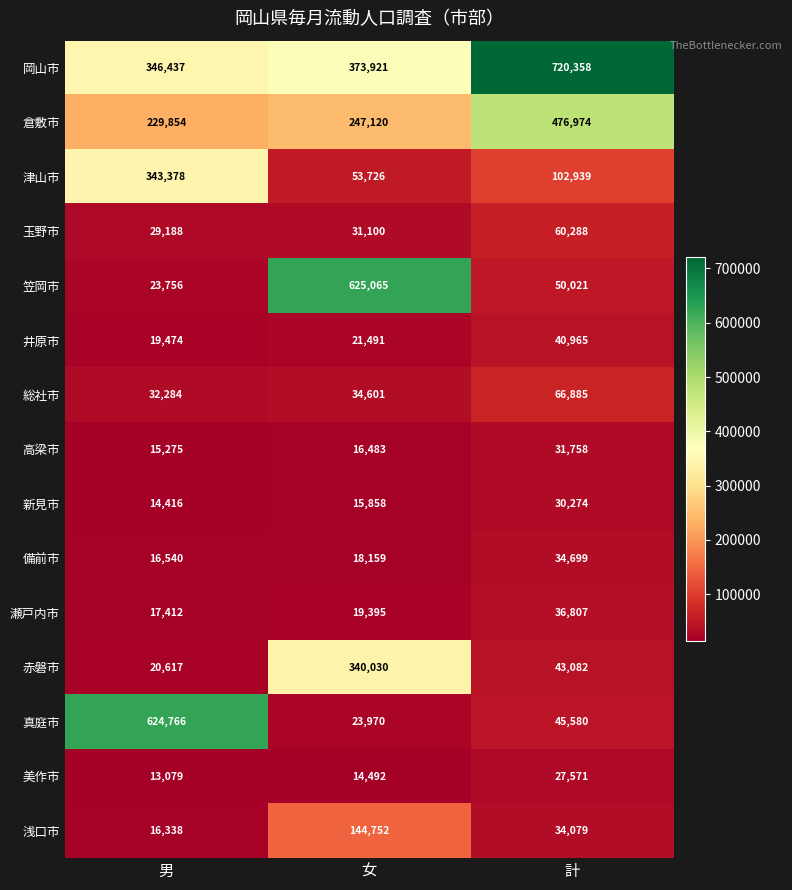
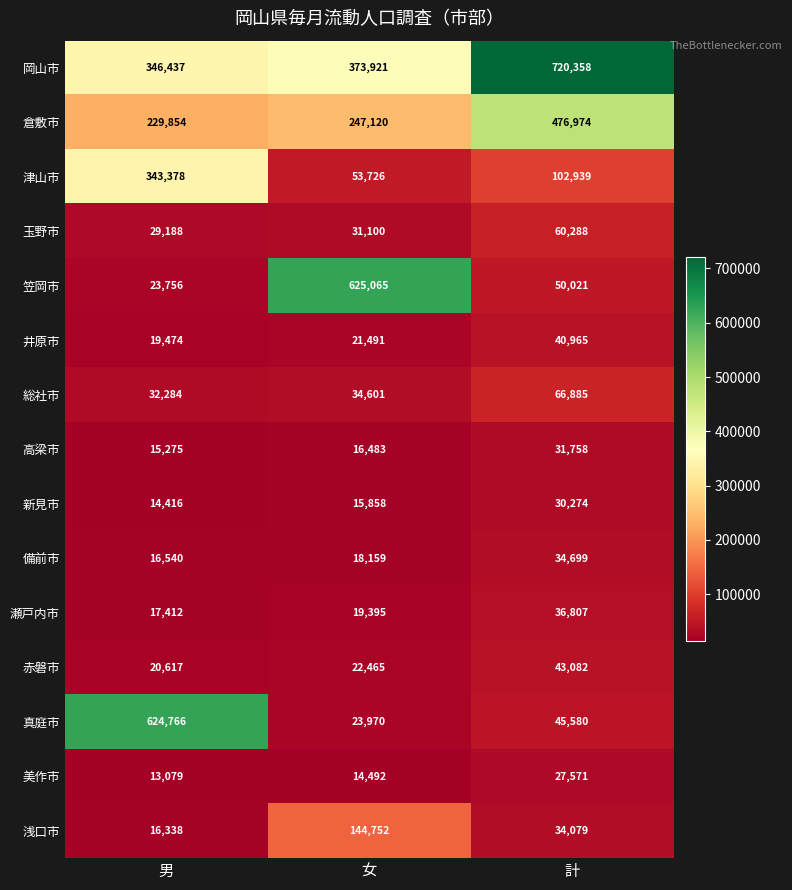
赤磐市, 女: 340,030 -> 22,465
